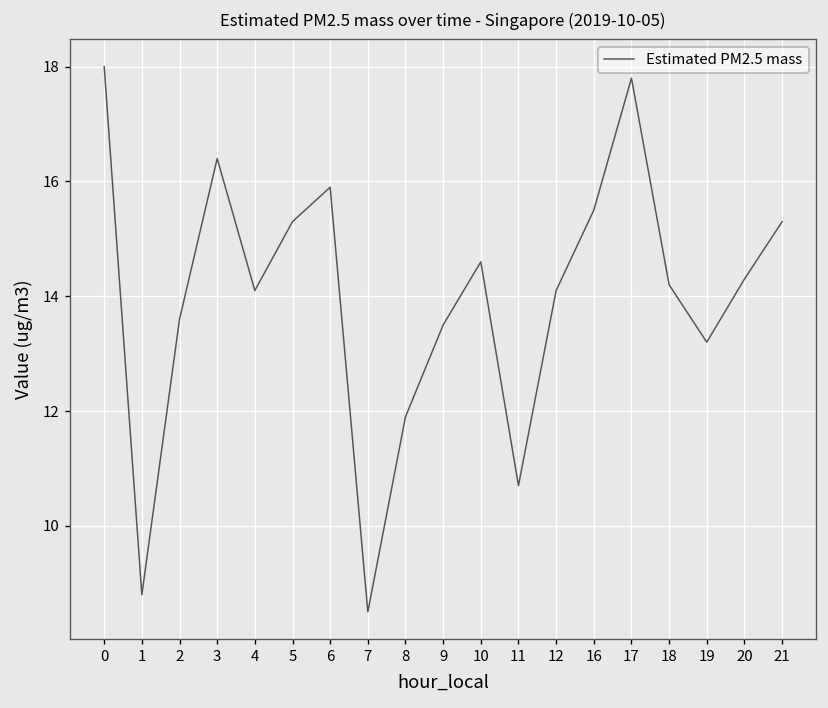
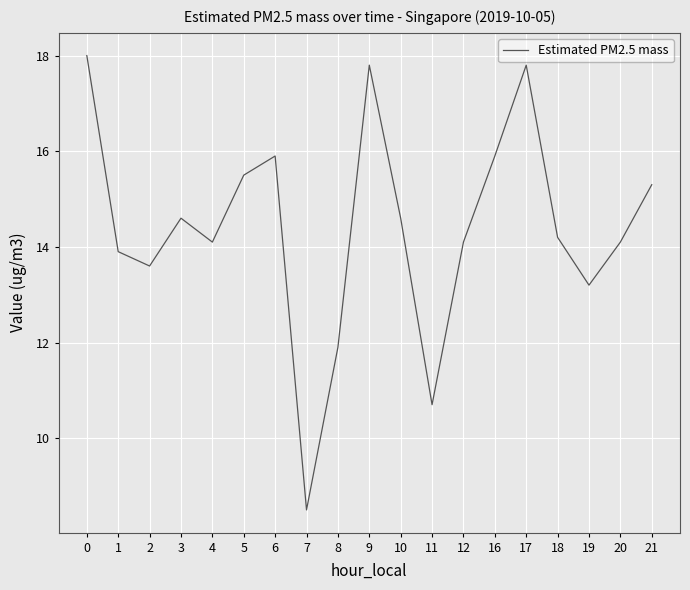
1: 8.8 -> 13.9
3: 16.4 -> 14.6
5: 15.3 -> 15.5
9: 13.5 -> 17.8
16: 15.5 -> 15.9
20: 14.3 -> 14.1
